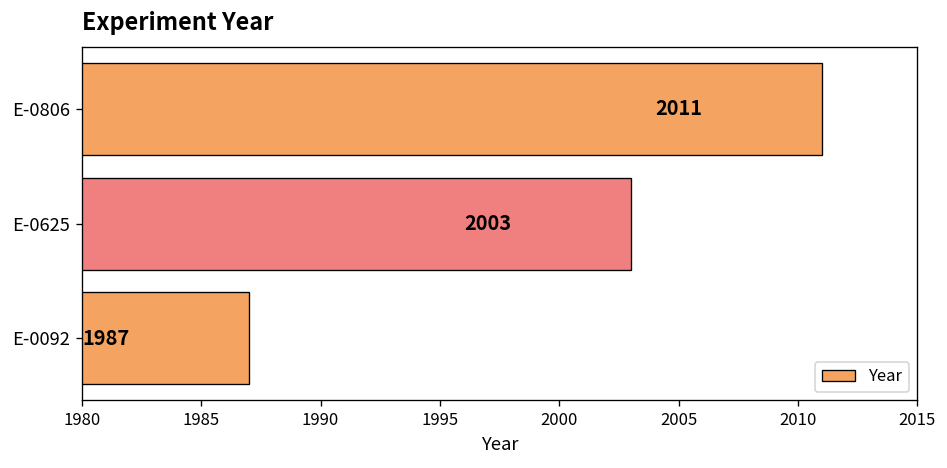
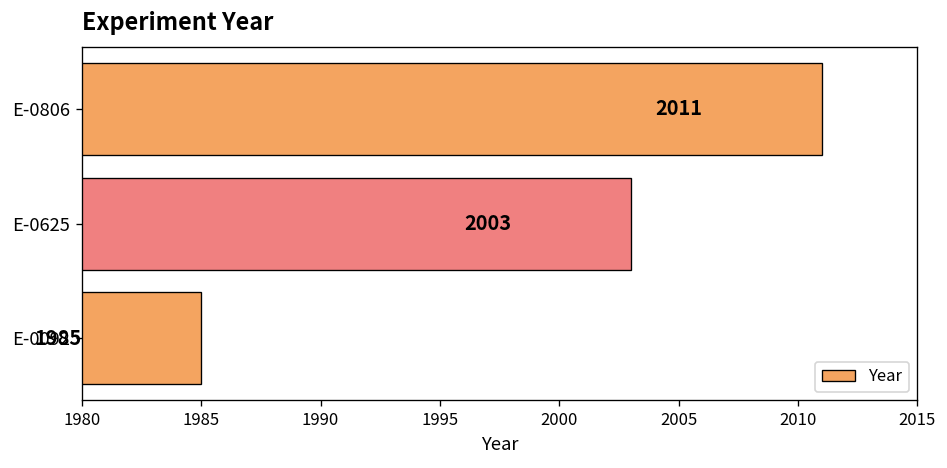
E-0092: 1987 -> 1985
